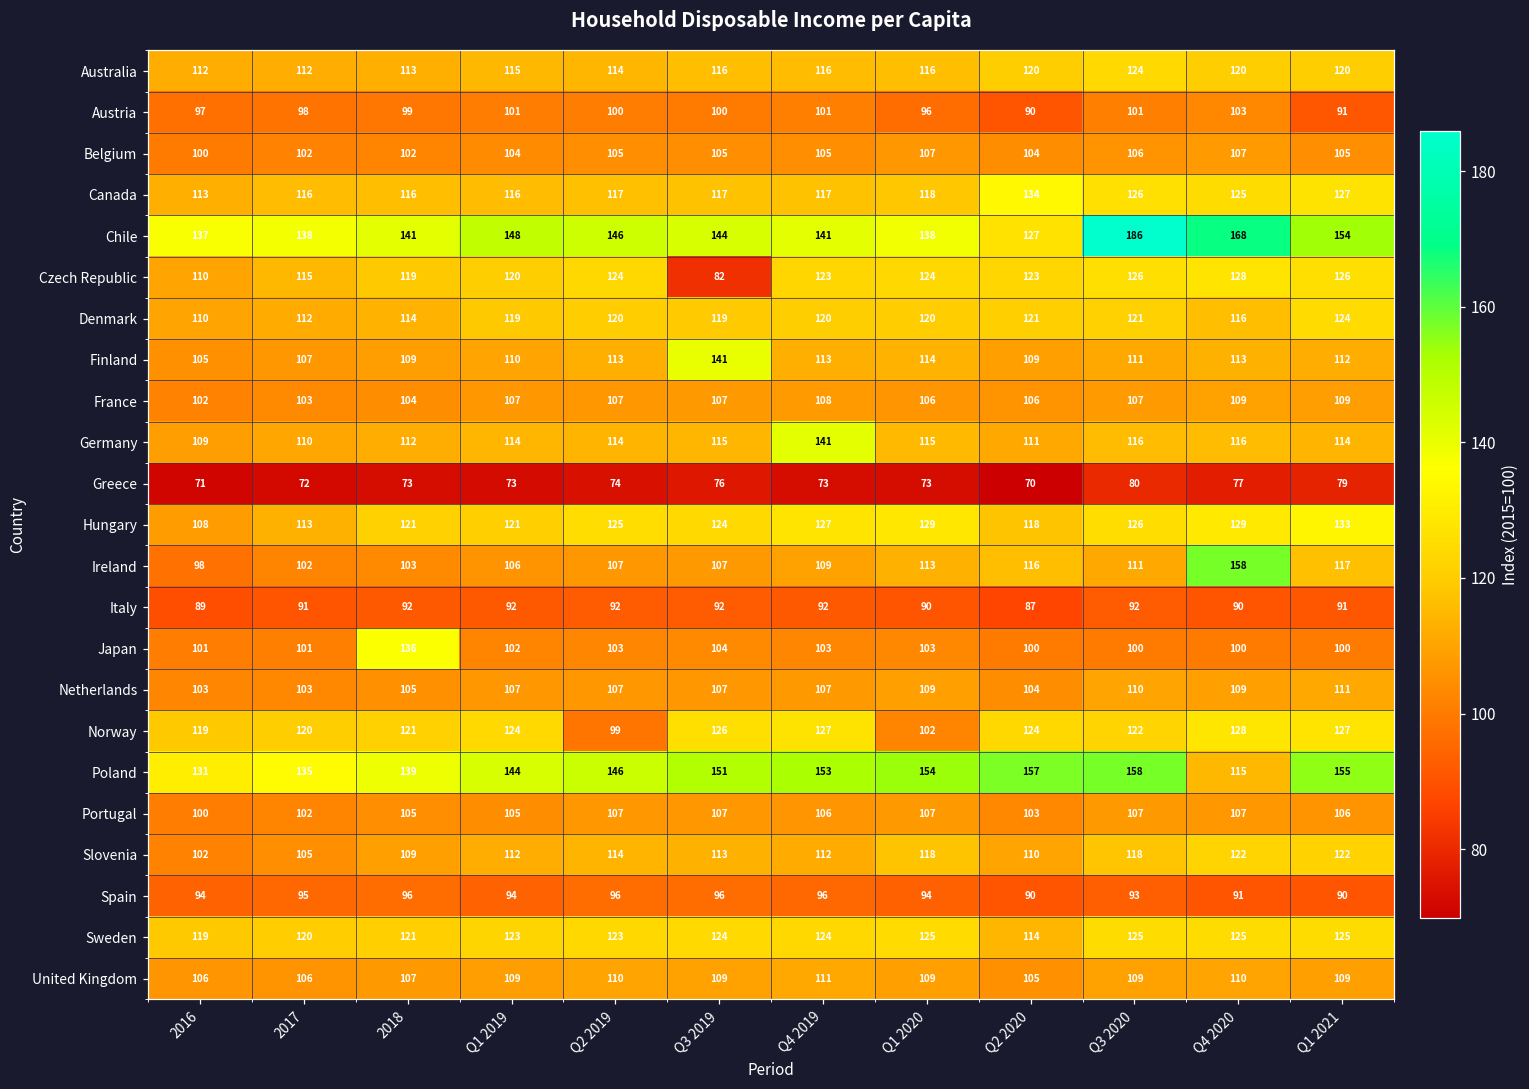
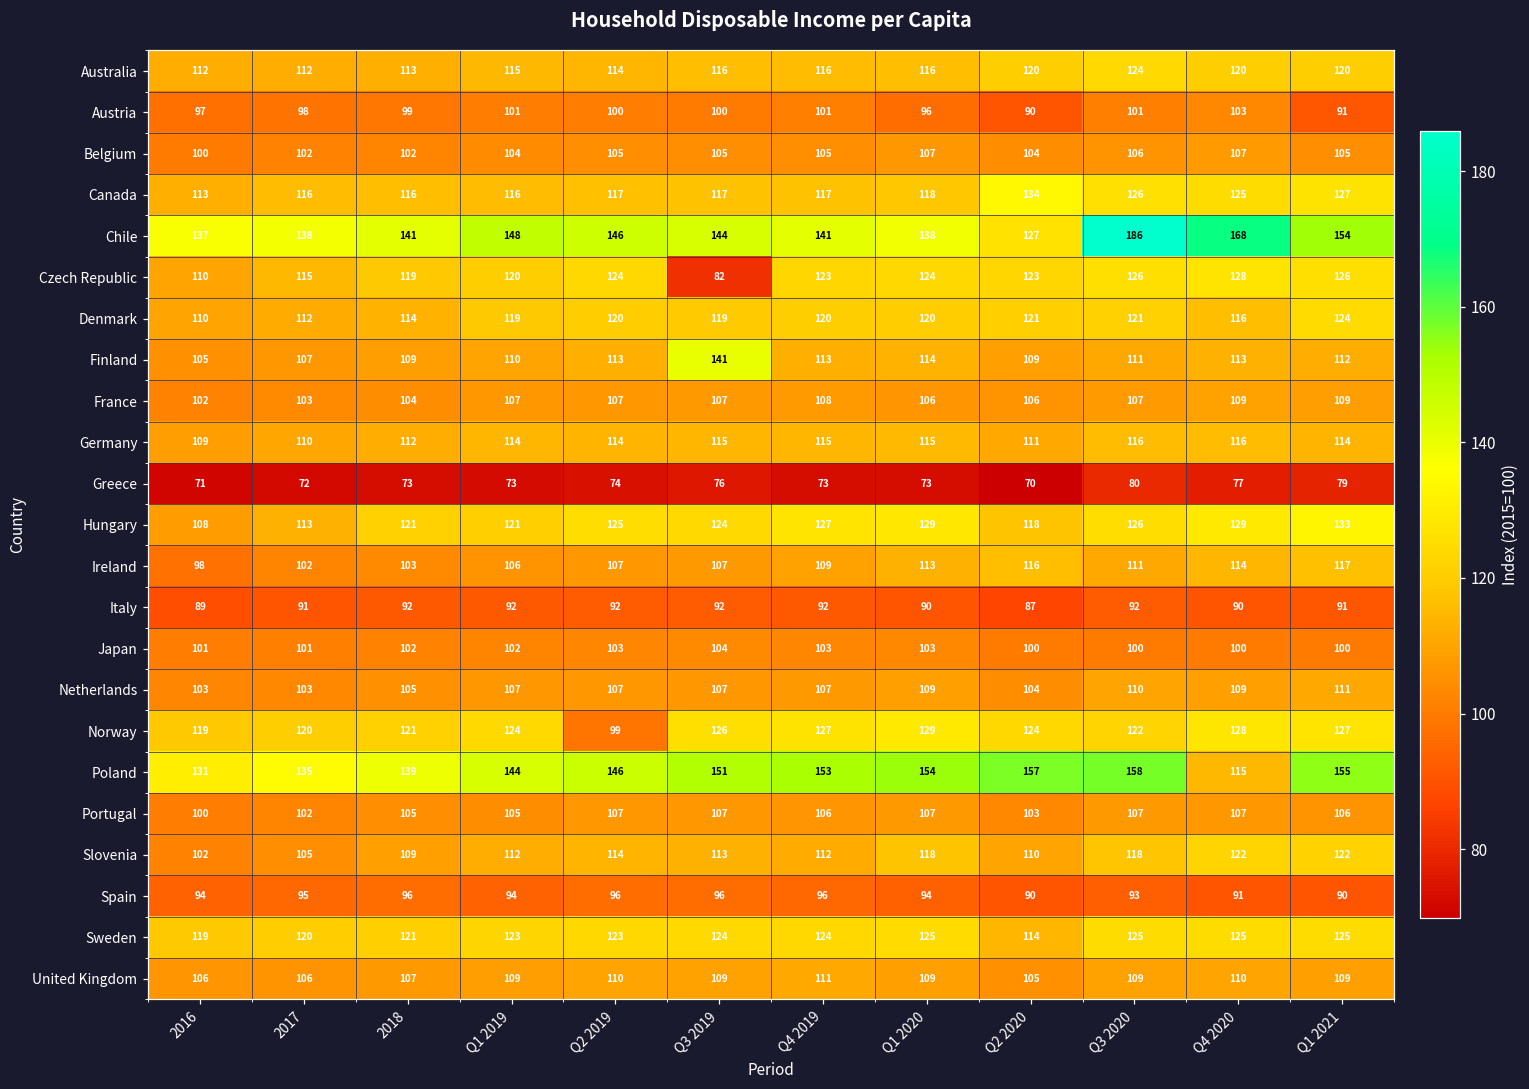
Germany, Q4 2019: 141 -> 115
Ireland, Q4 2020: 158 -> 114
Japan, 2018: 136 -> 102
Norway, Q1 2020: 102 -> 129
